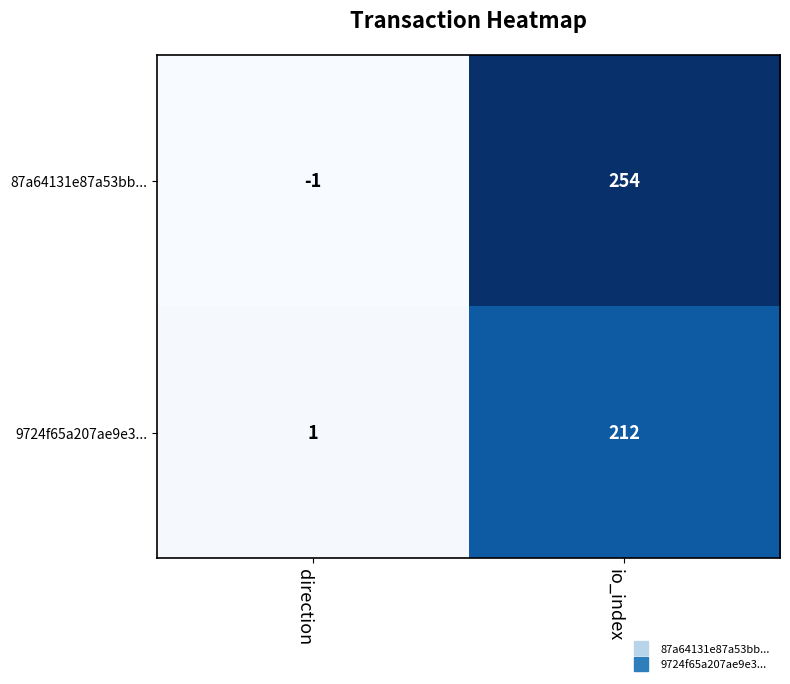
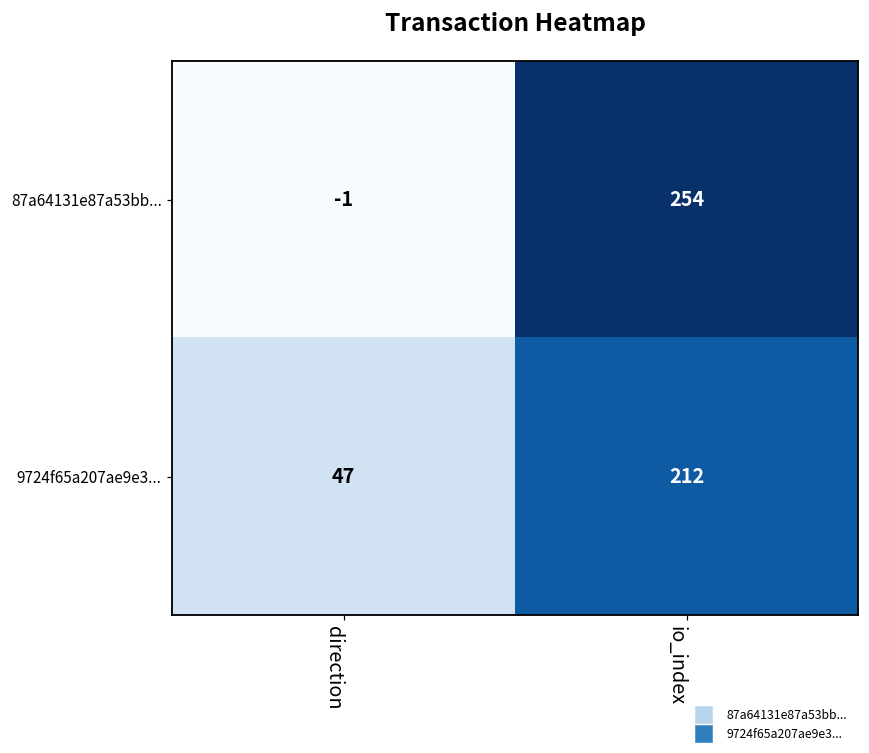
9724f65a207ae9e3..., direction: 1 -> 47
